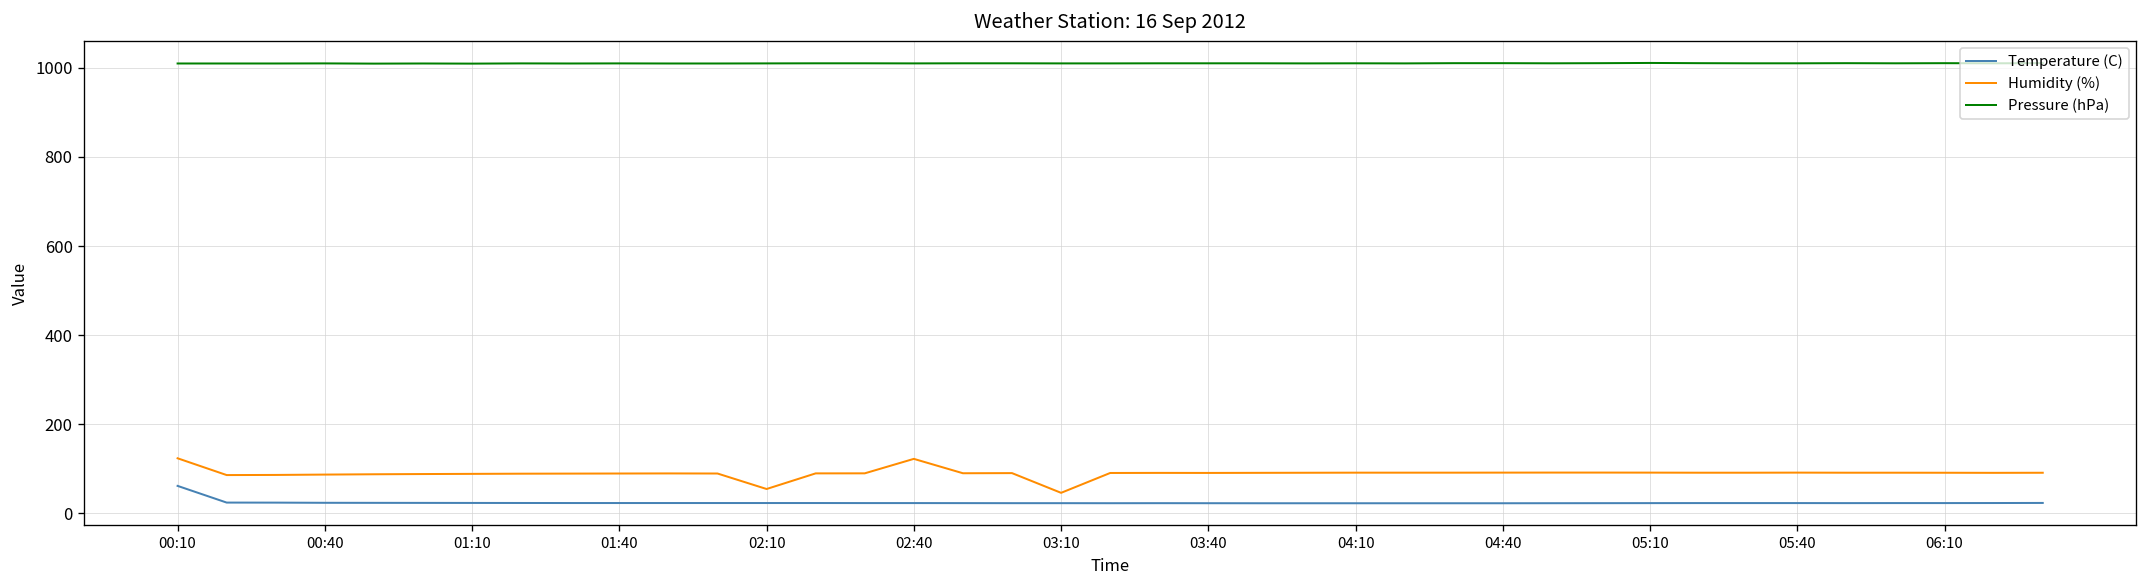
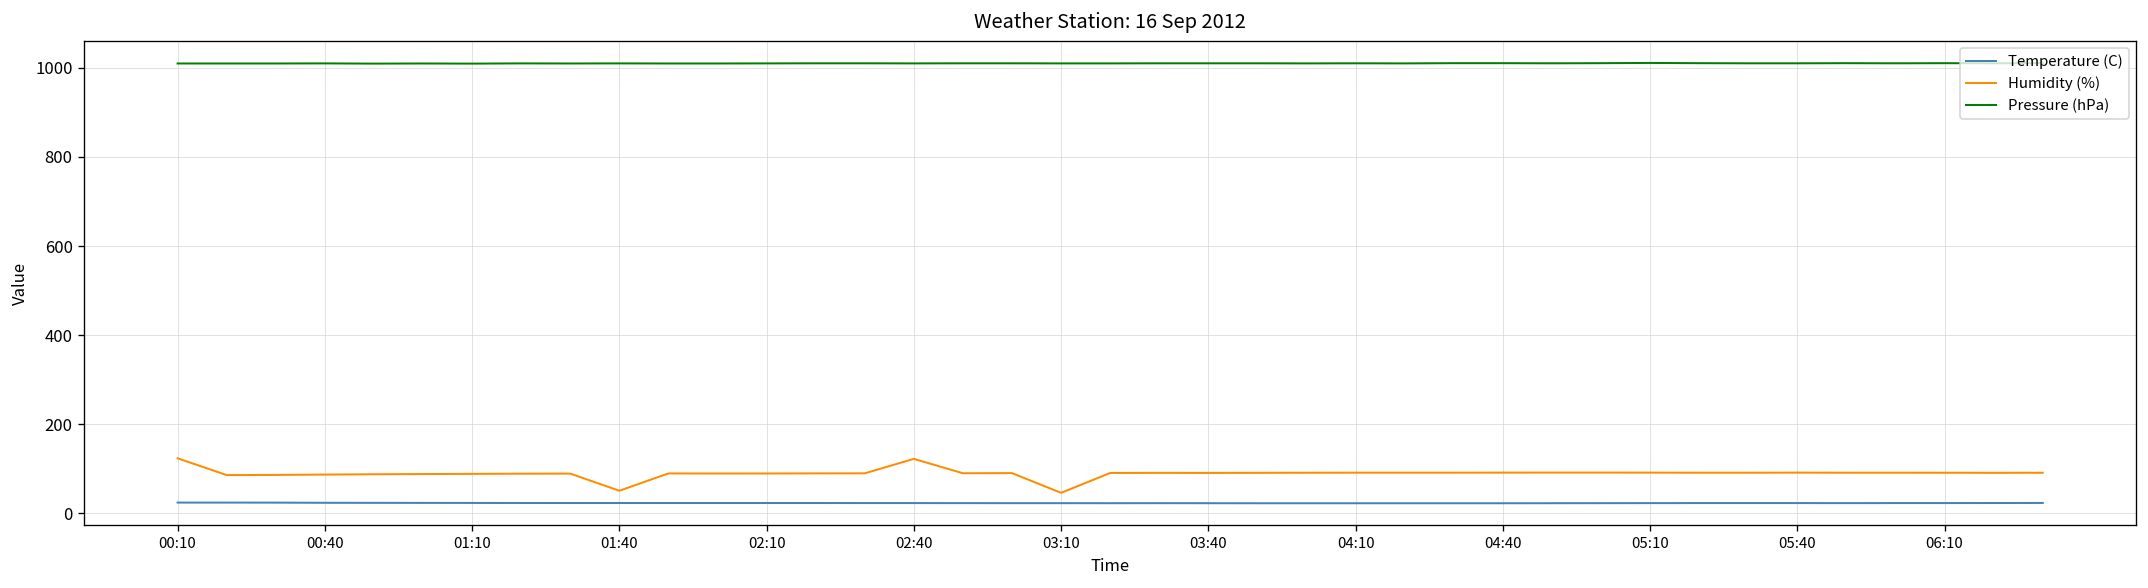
Temperature (C), 00:10: 60 -> 20
Humidity (%), 01:40: 90 -> 50
Humidity (%), 02:10: 50 -> 90
